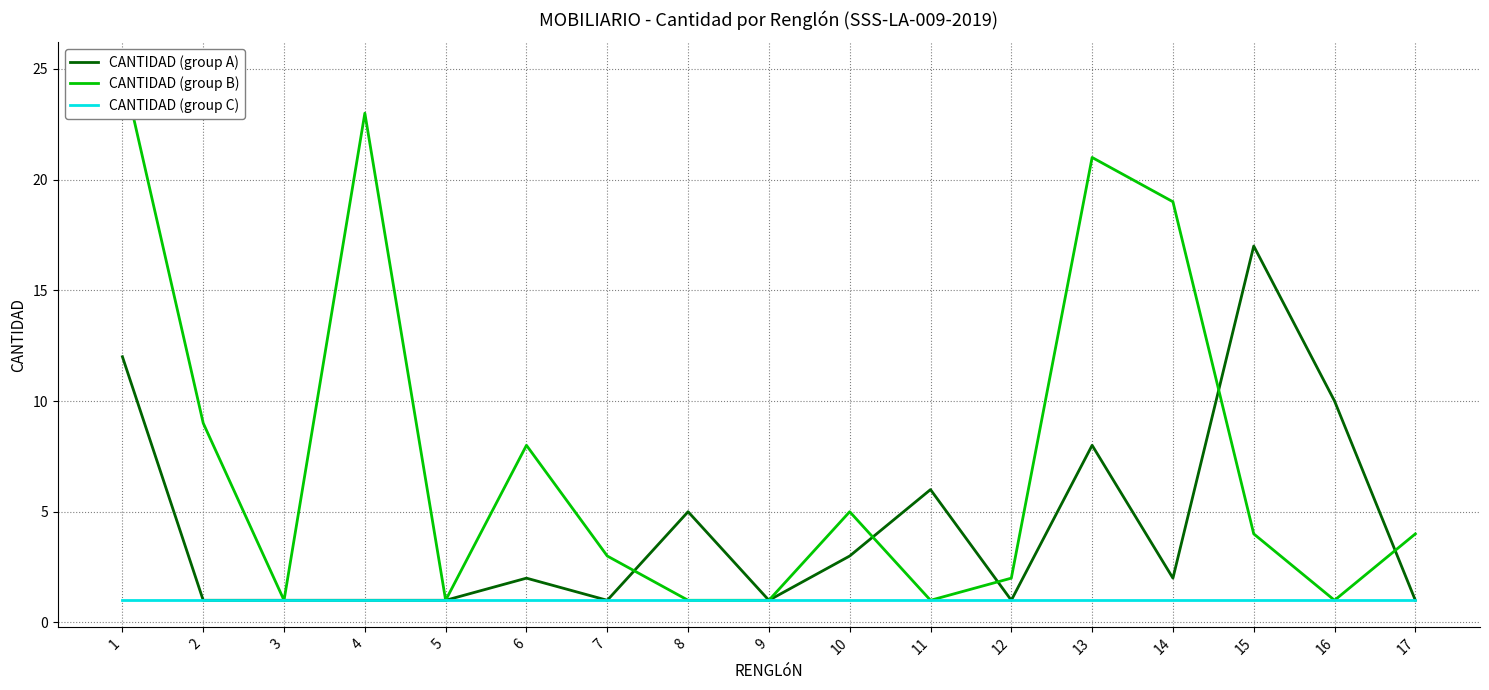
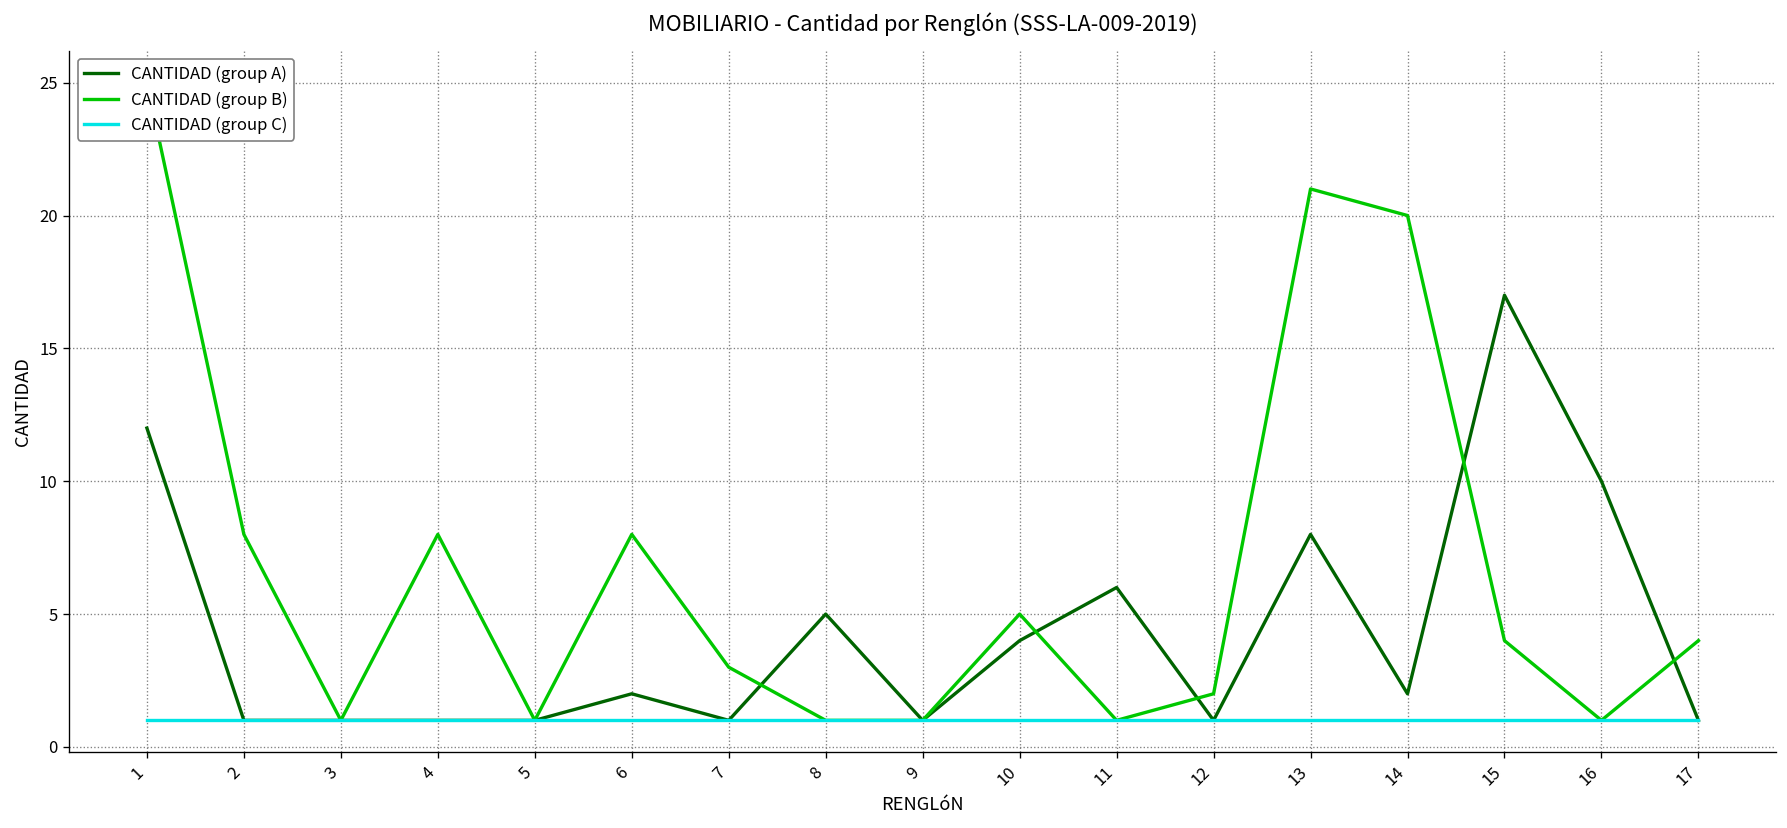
CANTIDAD (group B), 2: 9 -> 8
CANTIDAD (group B), 4: 23 -> 8
CANTIDAD (group A), 10: 3 -> 4
CANTIDAD (group B), 14: 19 -> 20
